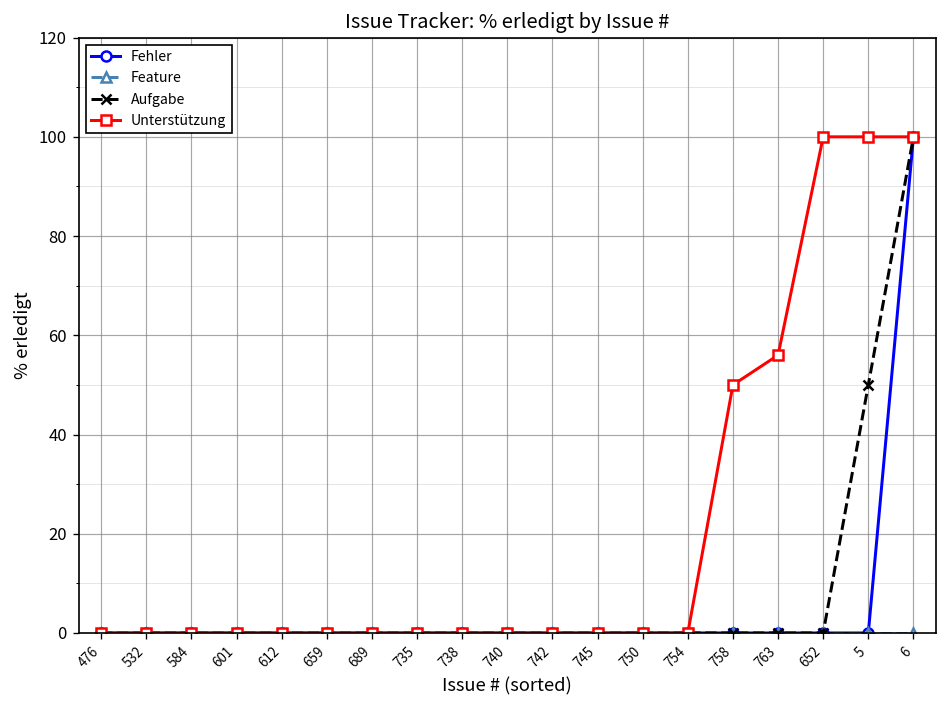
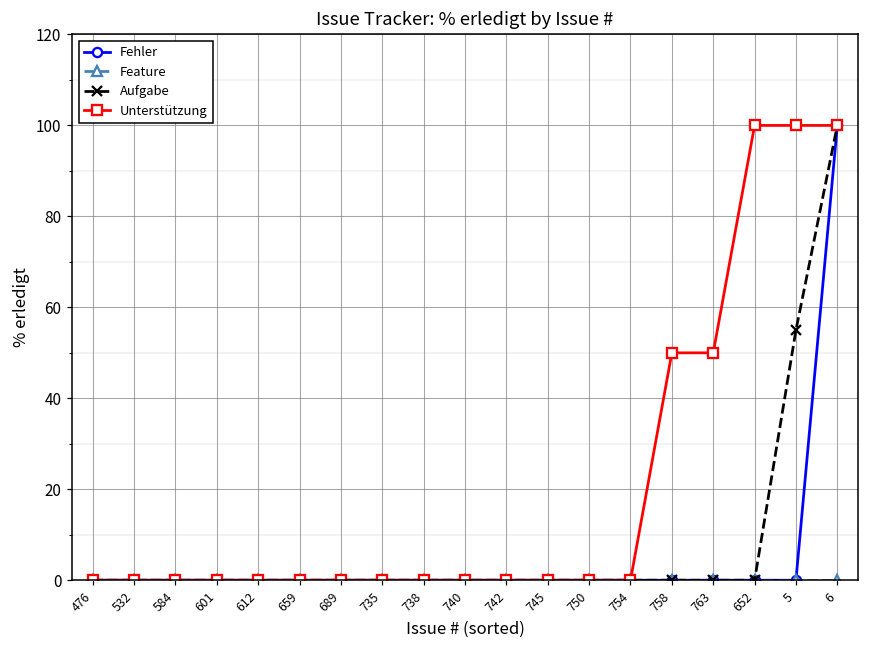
Unterstützung, 763: 56 -> 50
Aufgabe, 5: 50 -> 55
